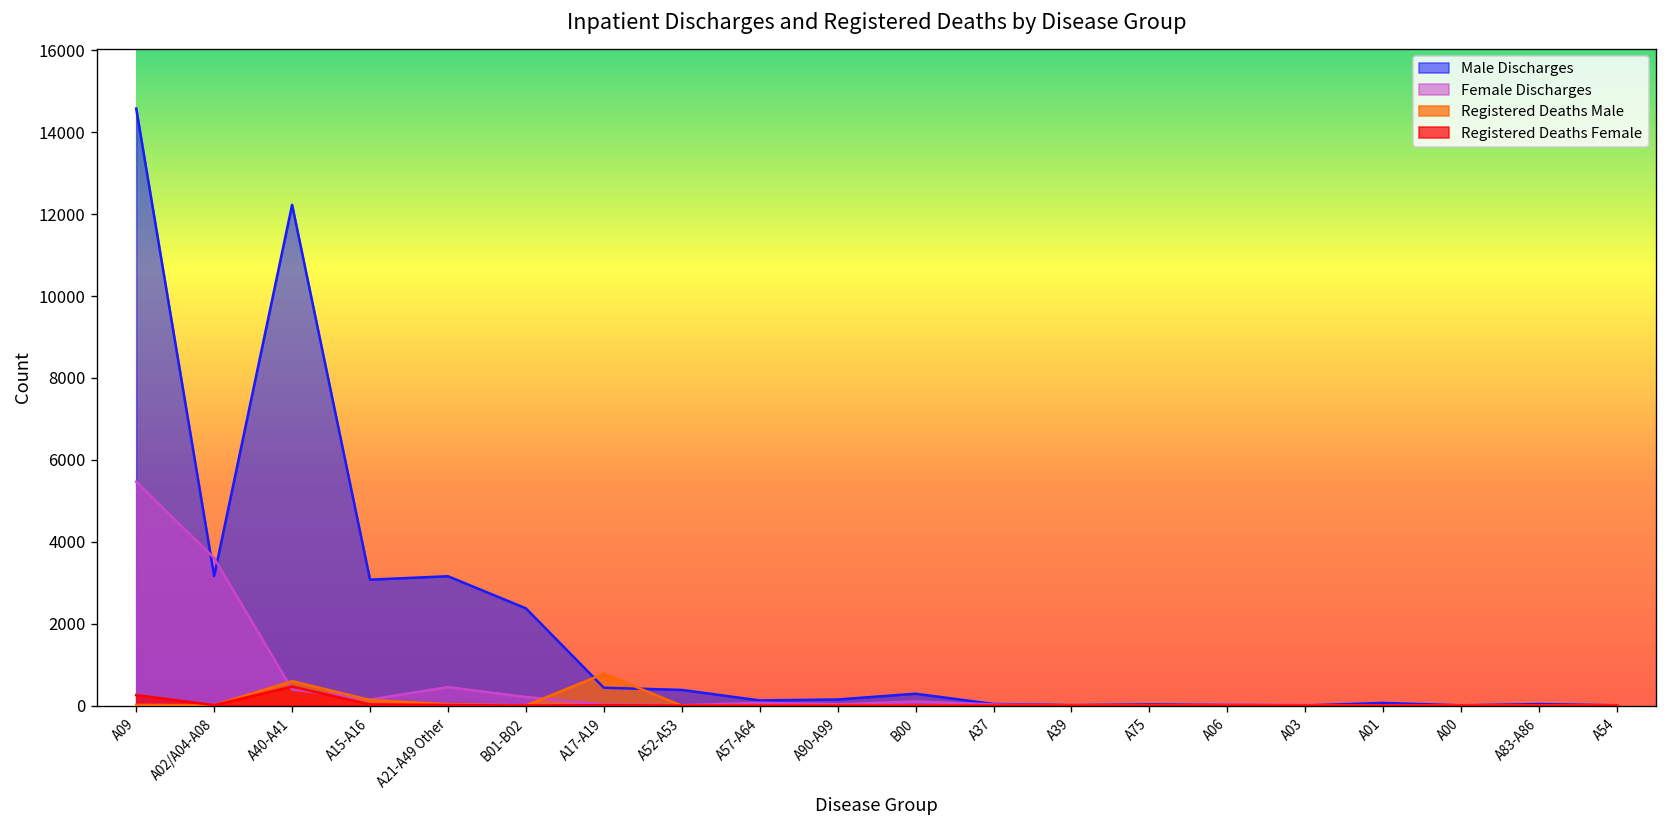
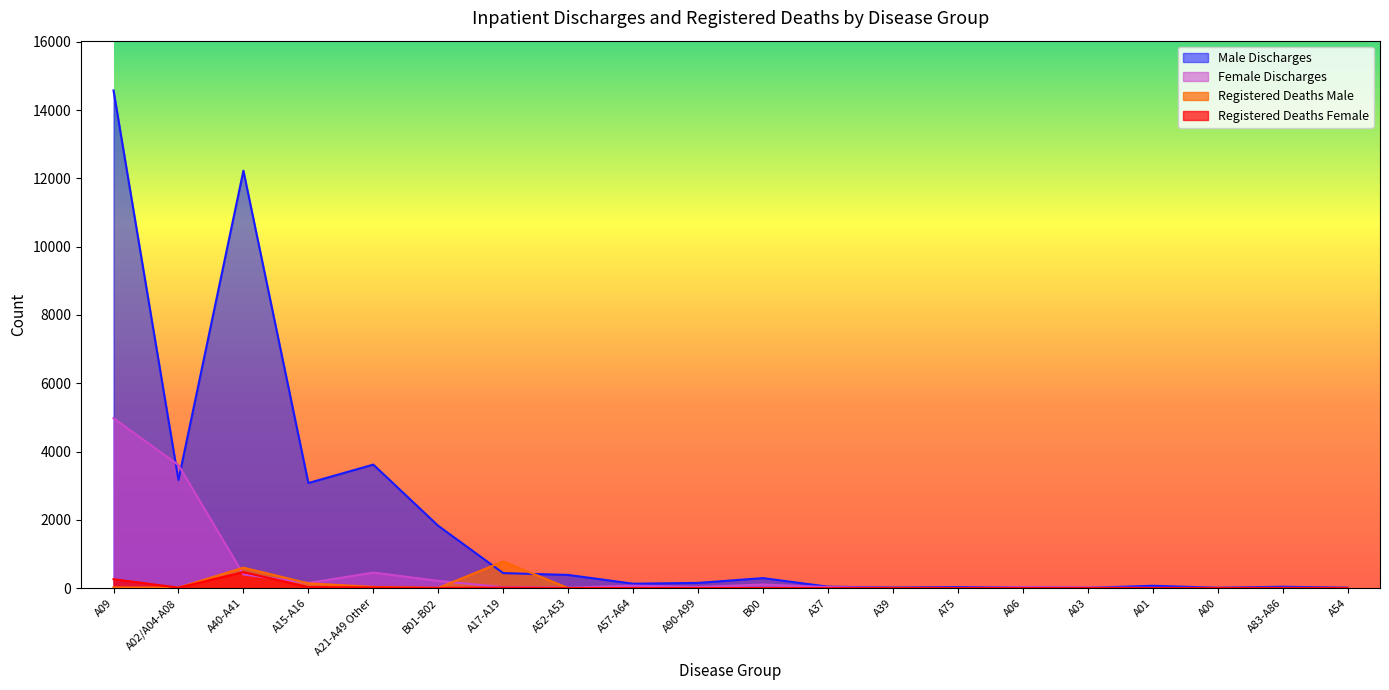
Female Discharges, A09: 5500 -> 5000
Male Discharges, A21-A49 Other: 3200 -> 3600
Male Discharges, B01-B02: 2400 -> 1800
